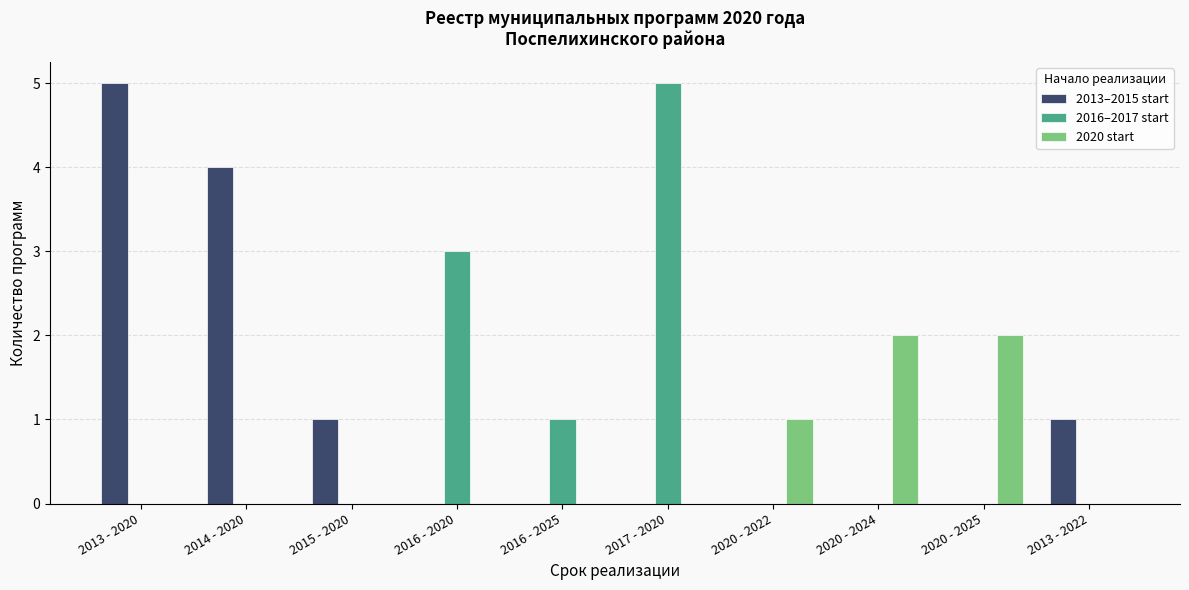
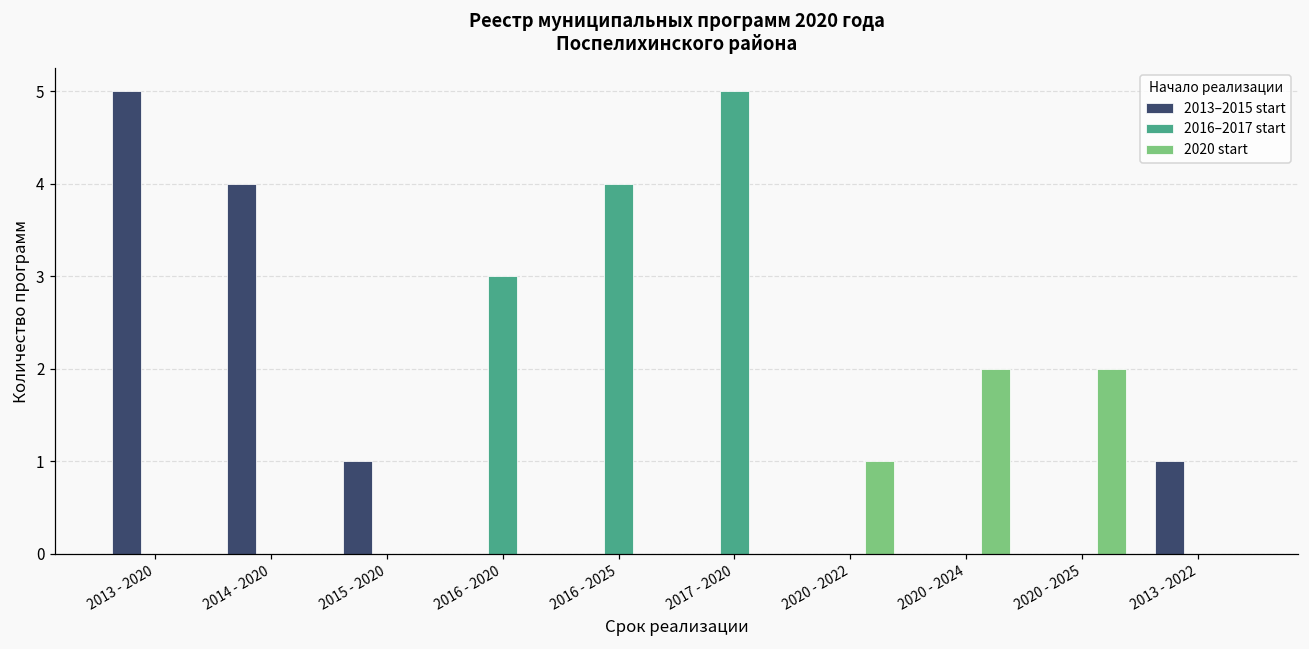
2016–2017 start, 2016 - 2025: 1 -> 4
